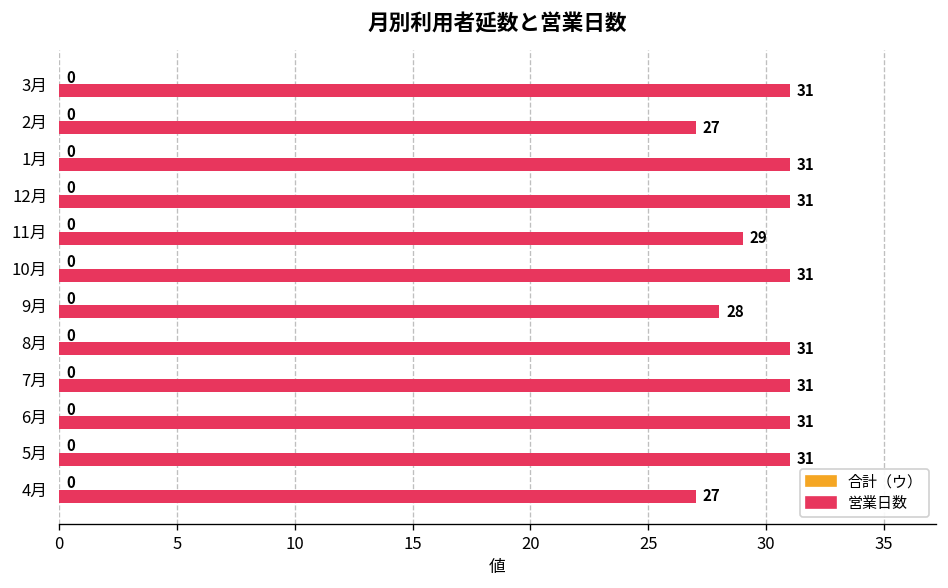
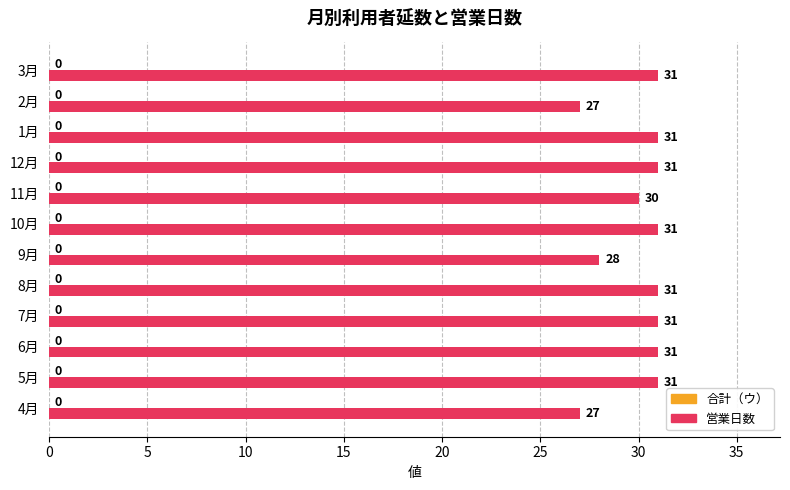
営業日数, 11月: 29 -> 30
